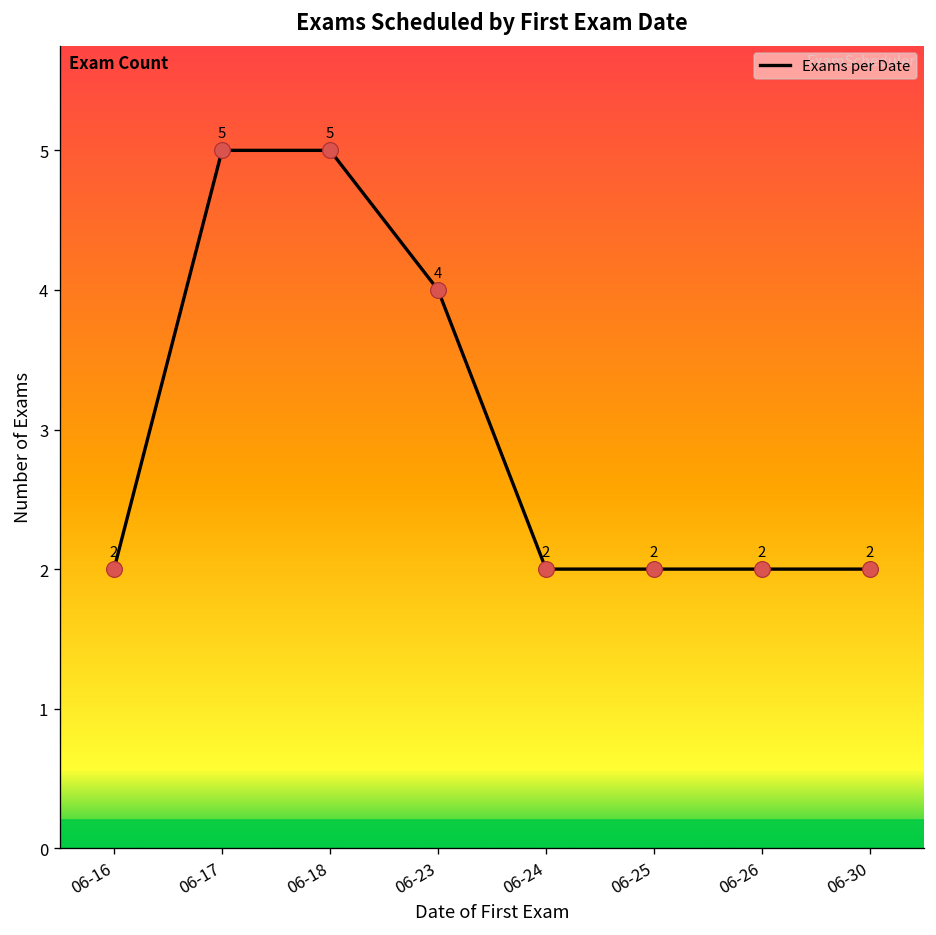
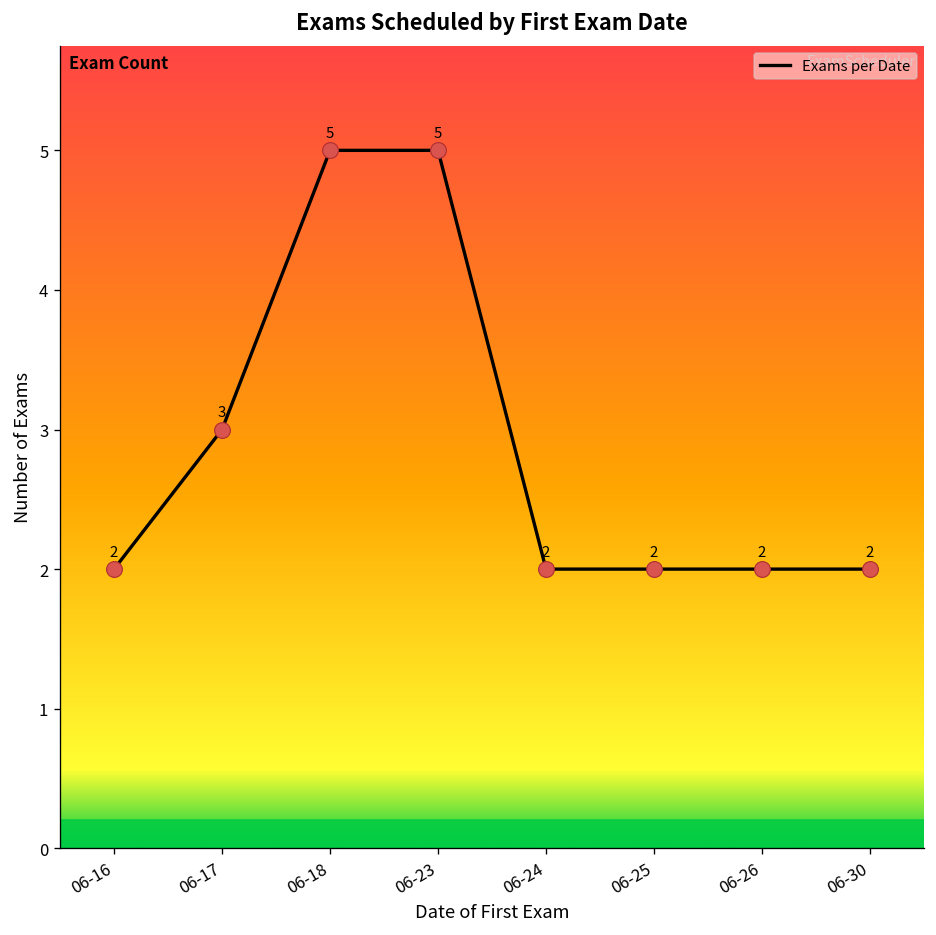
06-17: 5 -> 3
06-23: 4 -> 5
